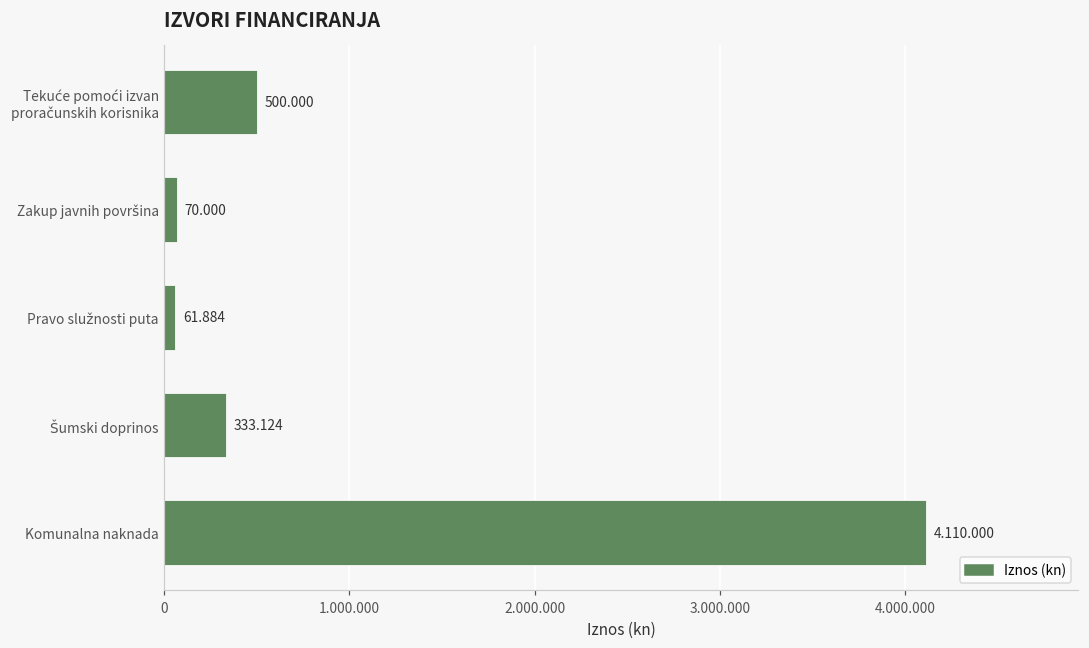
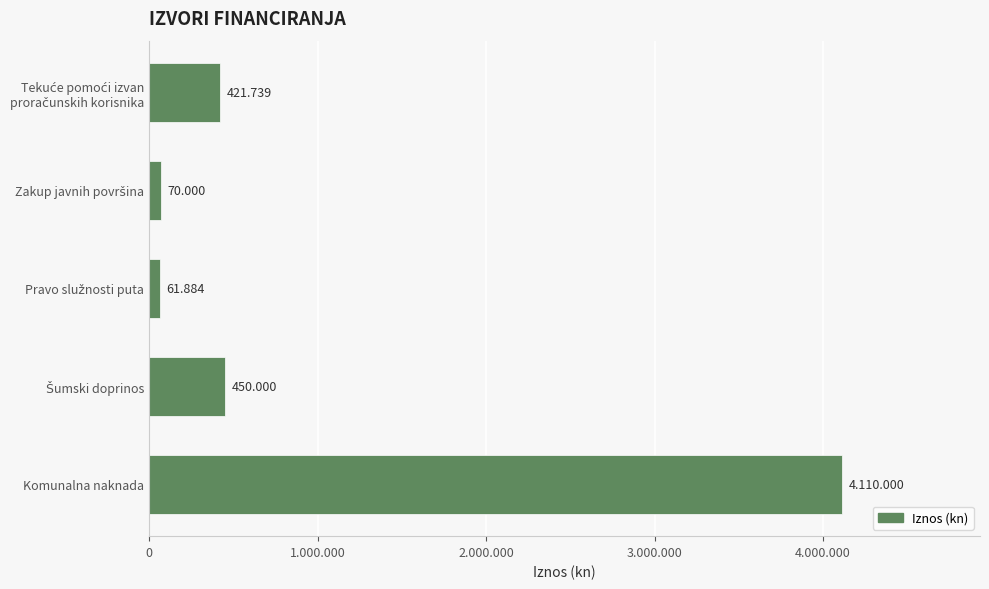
Tekuće pomoći izvan proračunskih korisnika: 500.000 -> 421.739
Šumski doprinos: 333.124 -> 450.000
